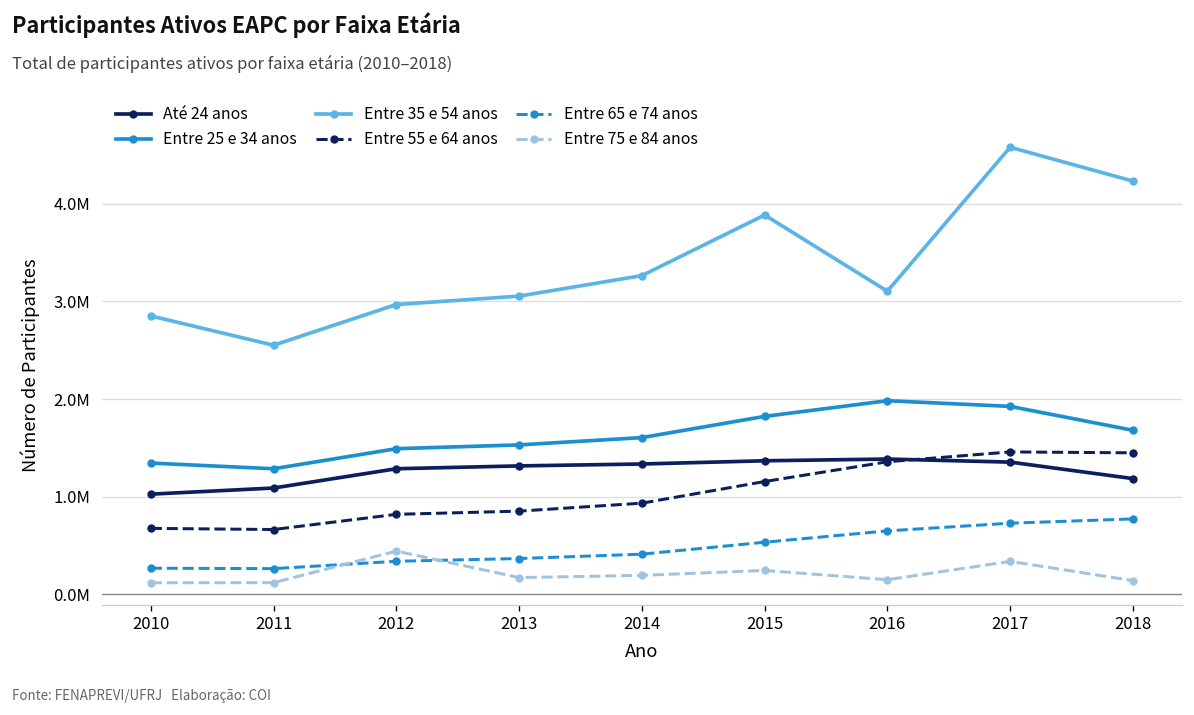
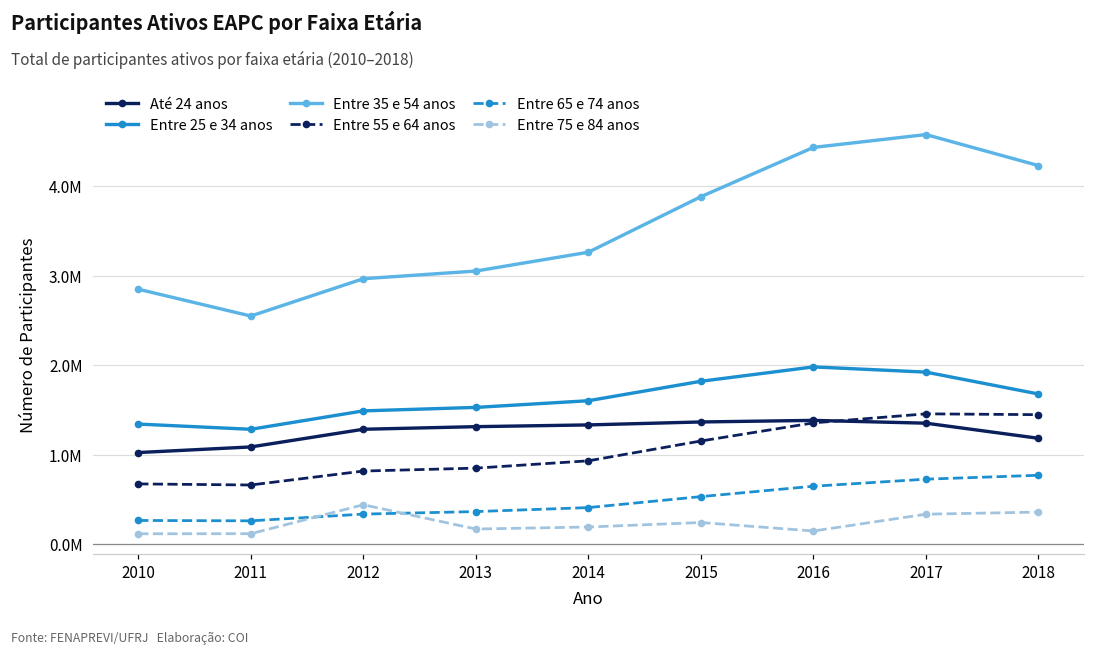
Entre 35 e 54 anos, 2016: 3100000 -> 4400000
Entre 75 e 84 anos, 2018: 100000 -> 400000
